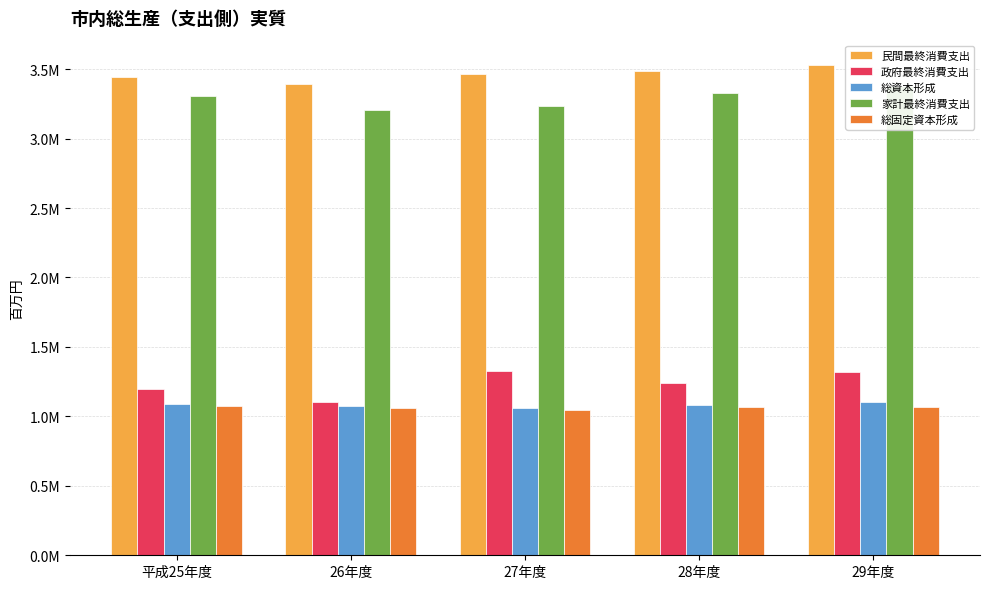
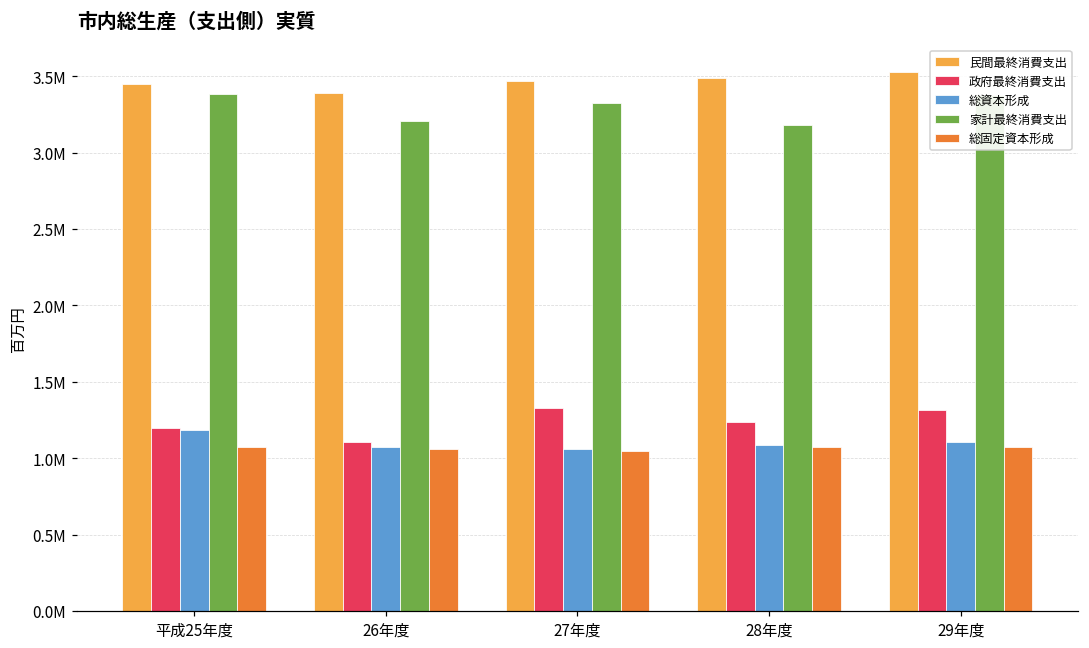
総資本形成, 平成25年度: 1090000 -> 1180000
家計最終消費支出, 平成25年度: 3310000 -> 3380000
家計最終消費支出, 27年度: 3240000 -> 3320000
家計最終消費支出, 28年度: 3330000 -> 3180000
